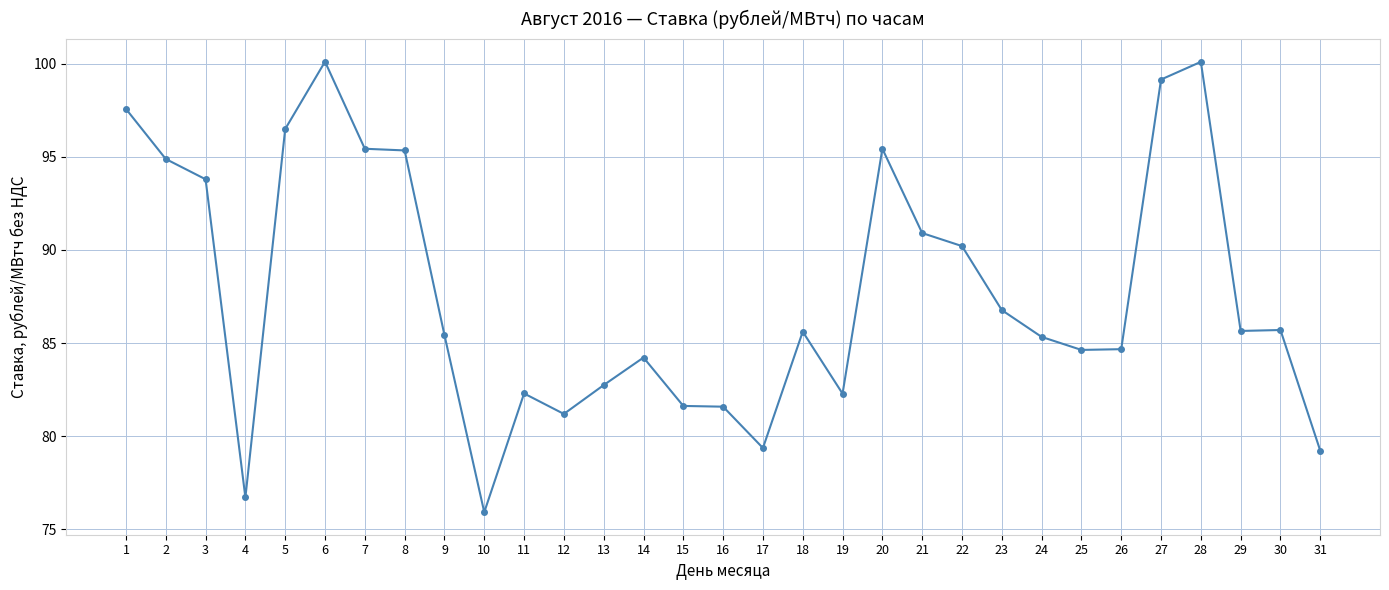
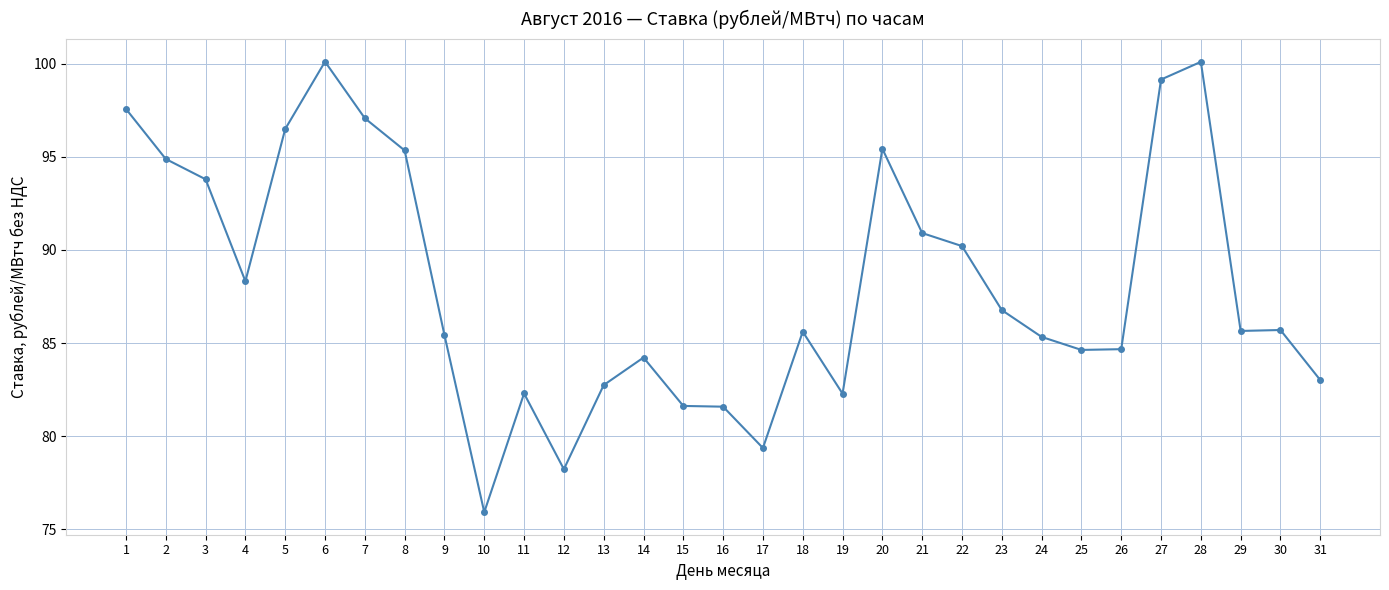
4: 76.7 -> 88.3
7: 95.4 -> 97.1
12: 81.2 -> 78.2
31: 79.2 -> 83.0
